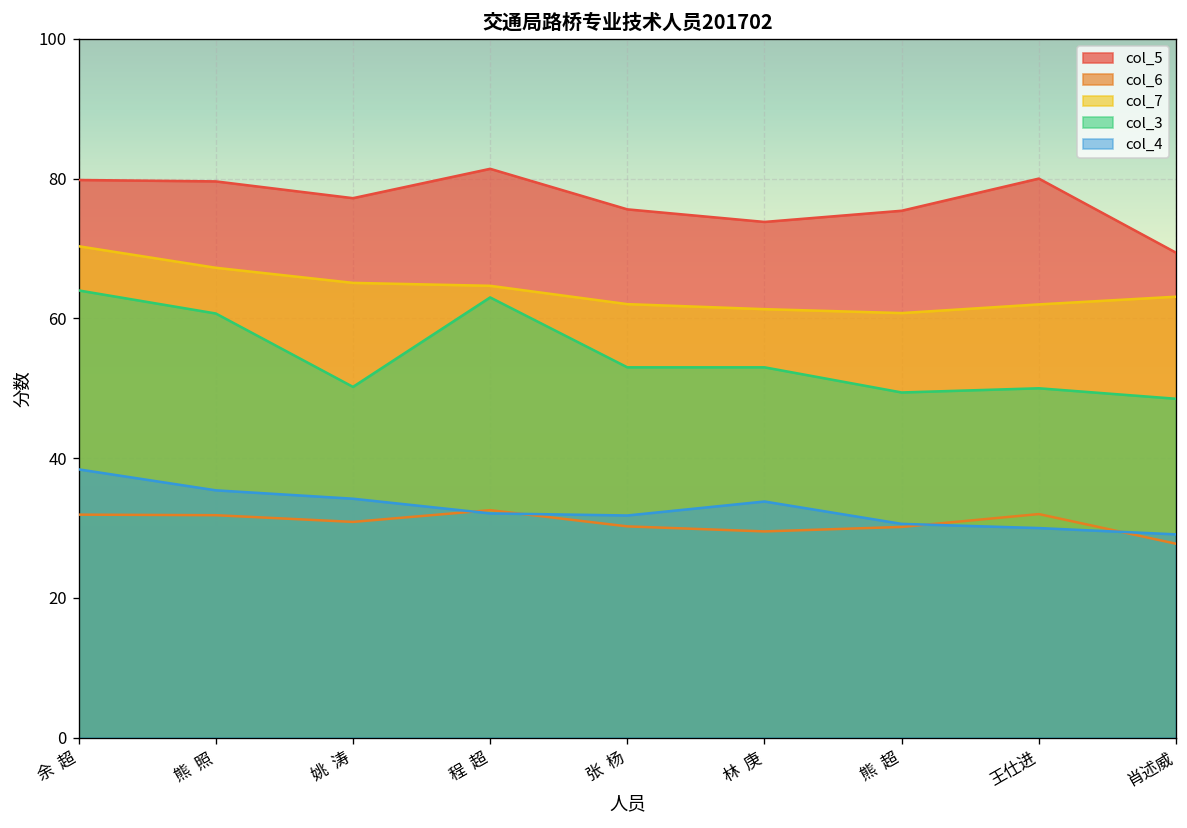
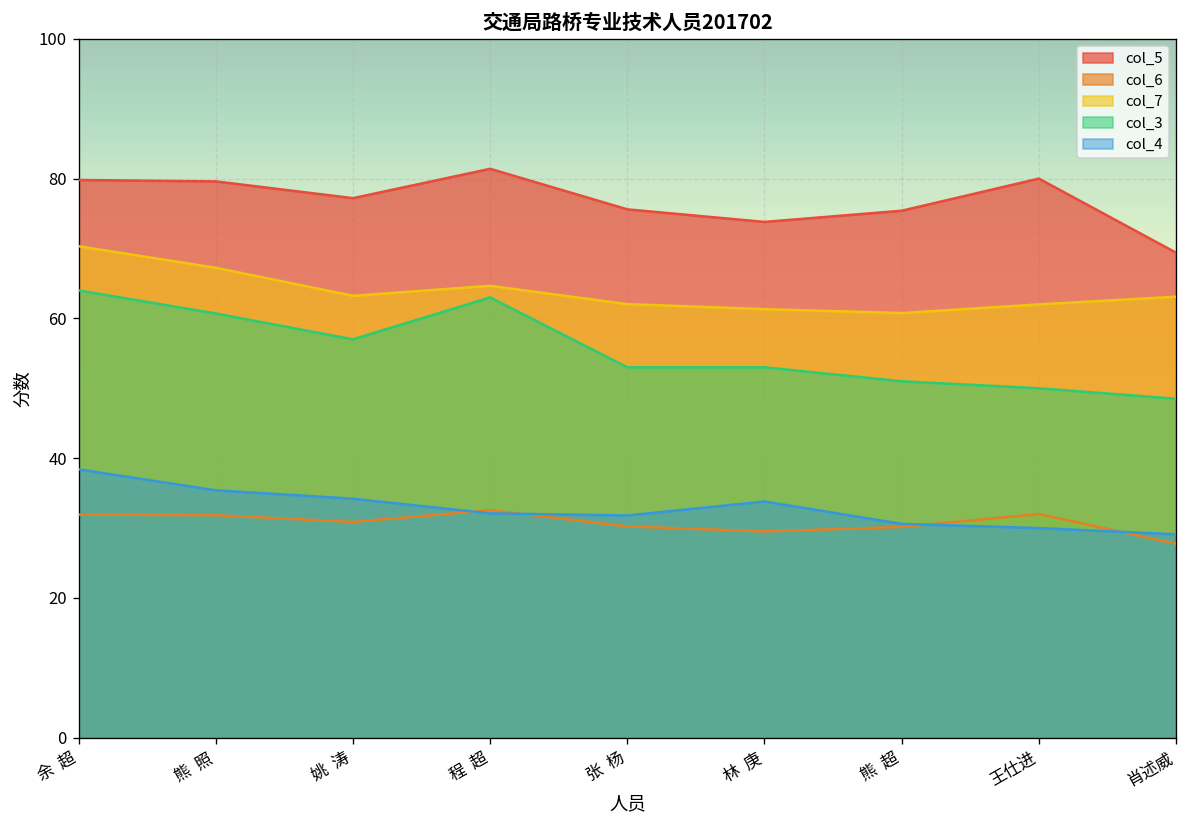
col_7, 姚 涛: 65 -> 63
col_3, 姚 涛: 50 -> 57
col_3, 熊 超: 49 -> 51
